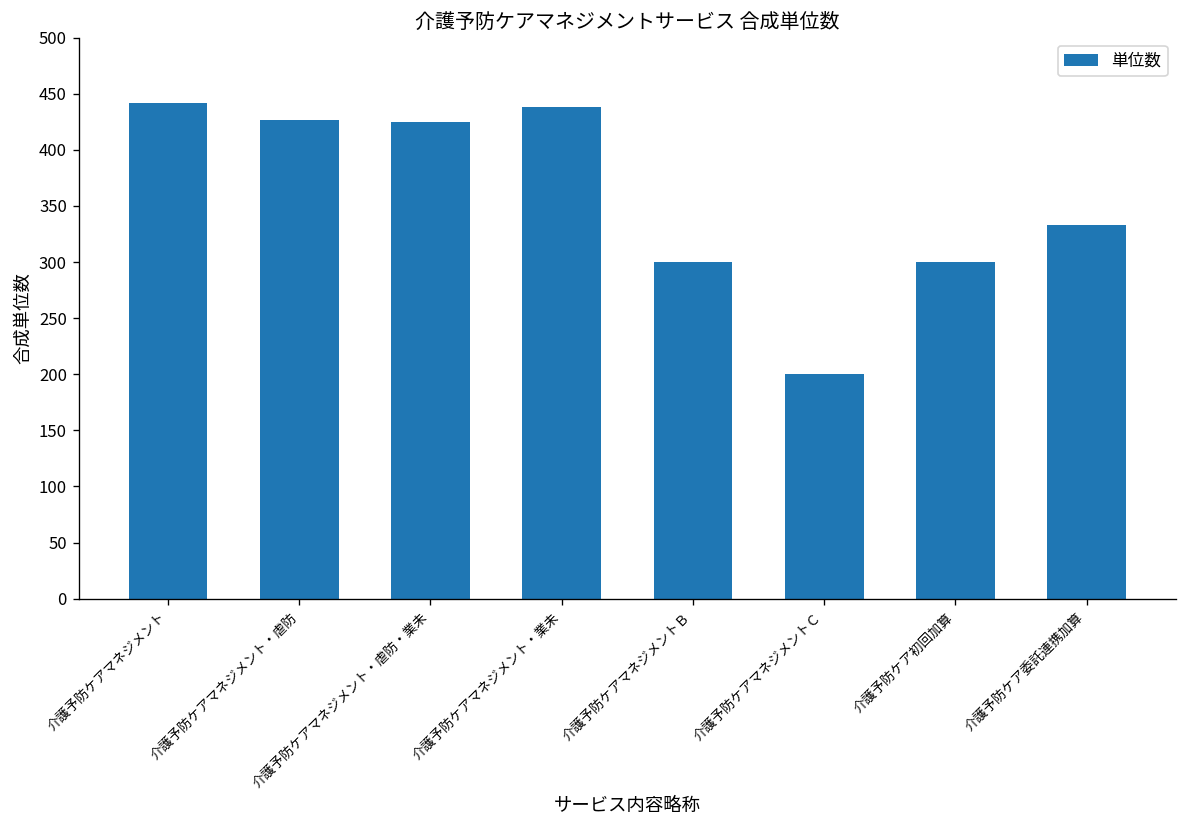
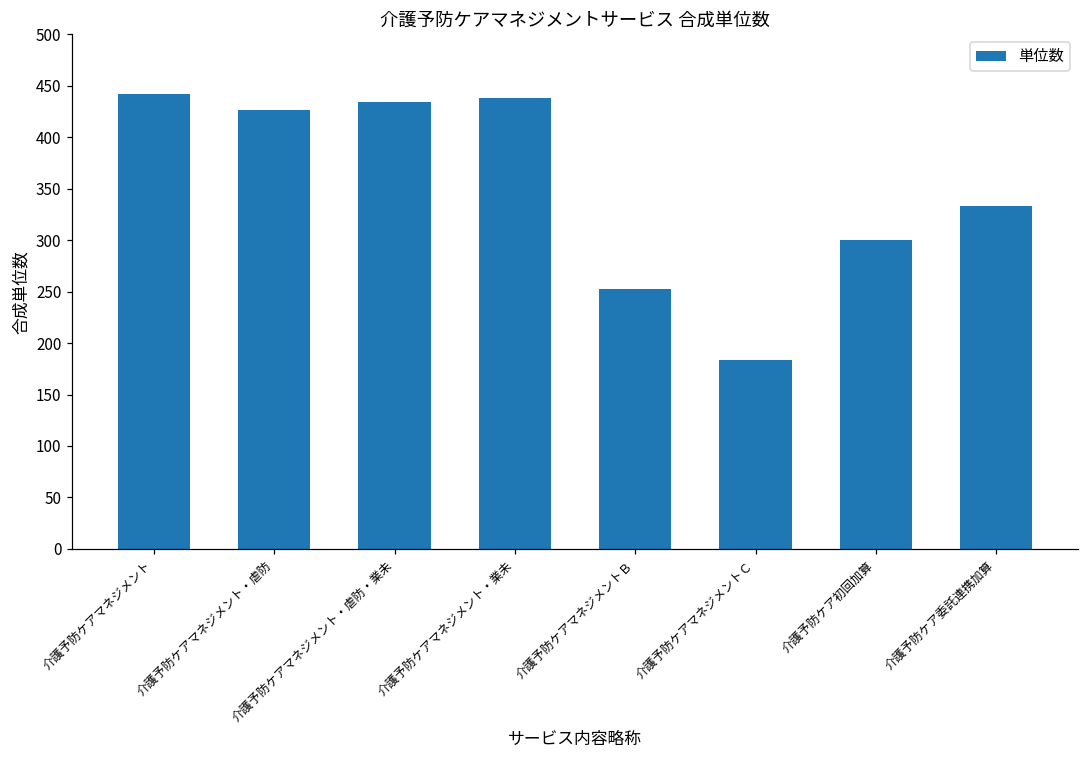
介護予防ケアマネジメント・虐防・業未: 425 -> 434
介護予防ケアマネジメントＢ: 300 -> 250
介護予防ケアマネジメントＣ: 200 -> 180
